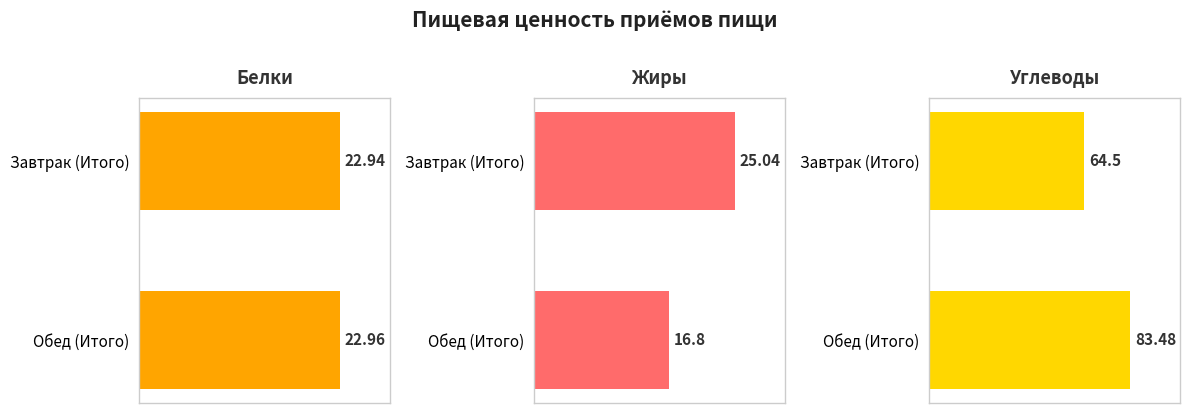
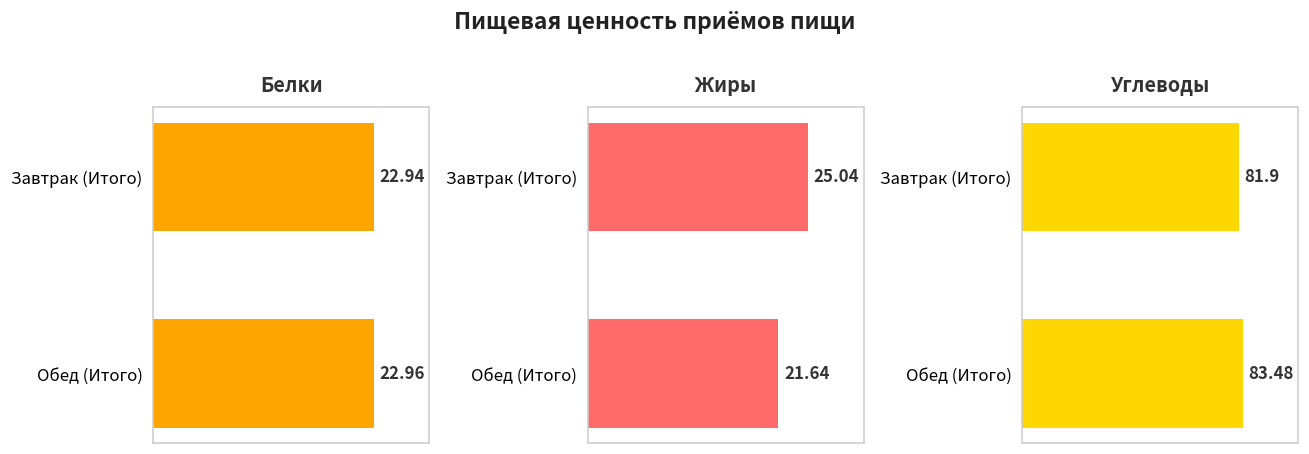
Жиры, Обед (Итого): 16.8 -> 21.64
Углеводы, Завтрак (Итого): 64.5 -> 81.9
